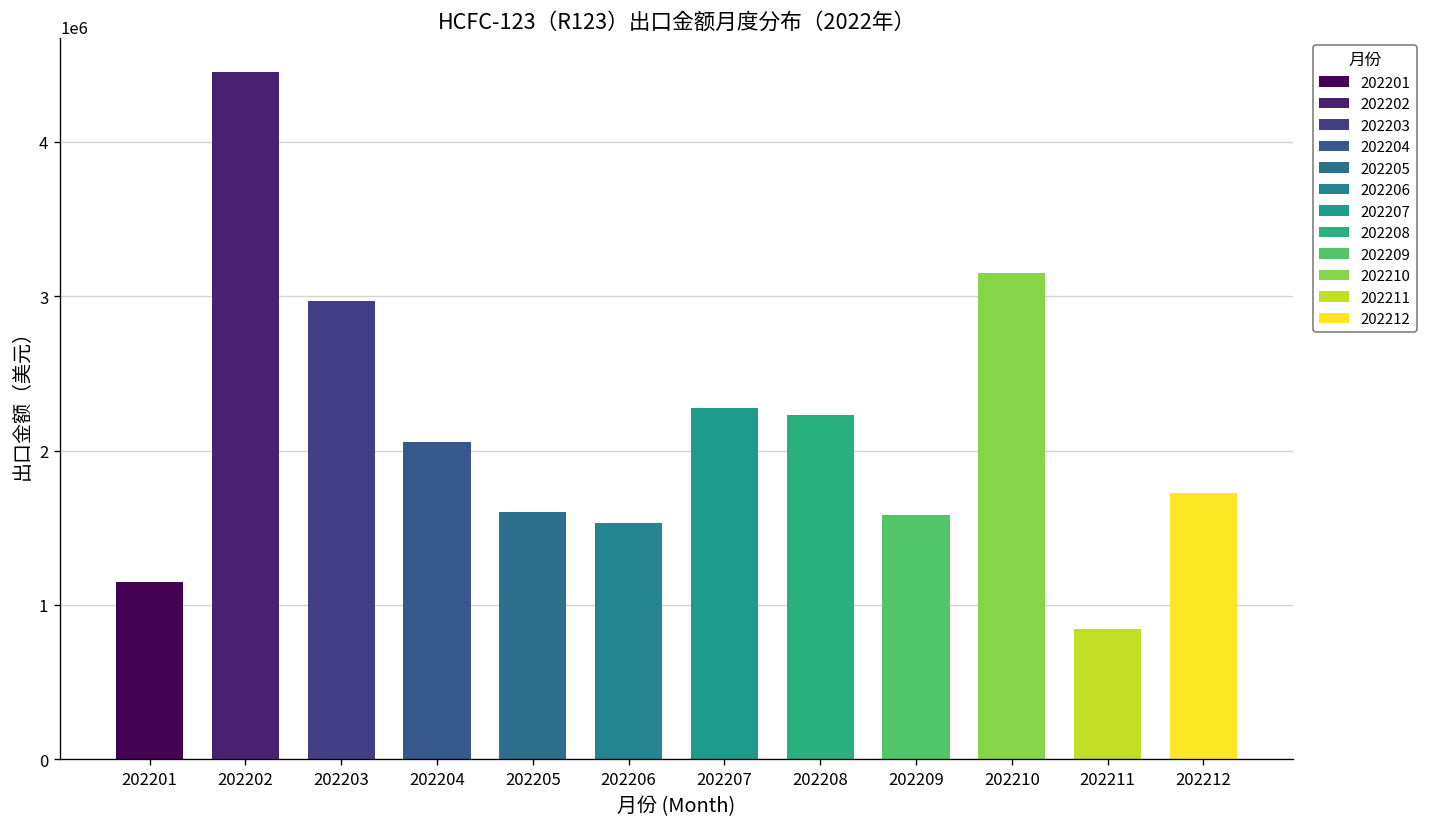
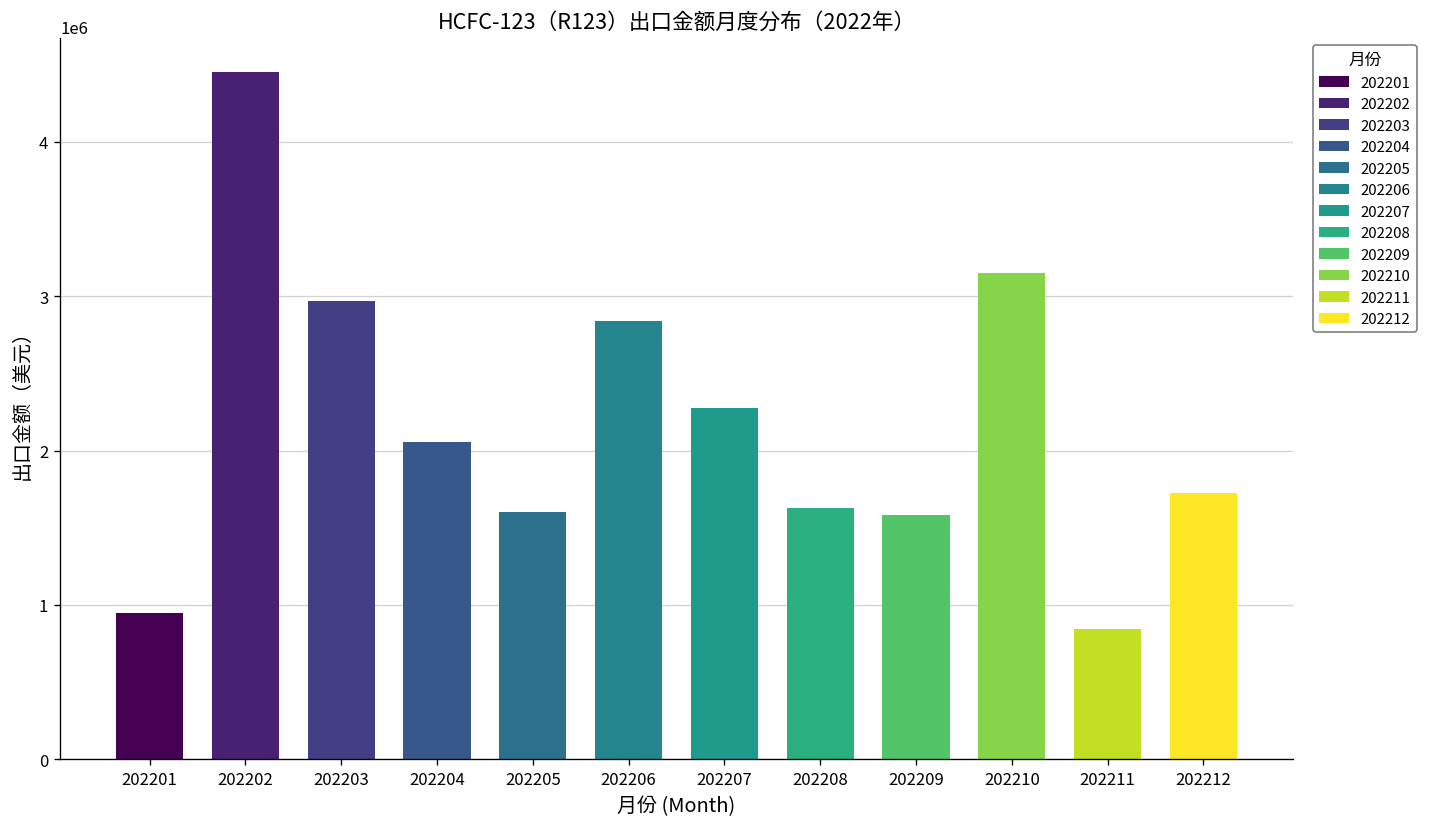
202201: 1150000 -> 950000
202206: 1530000 -> 2840000
202208: 2230000 -> 1630000
